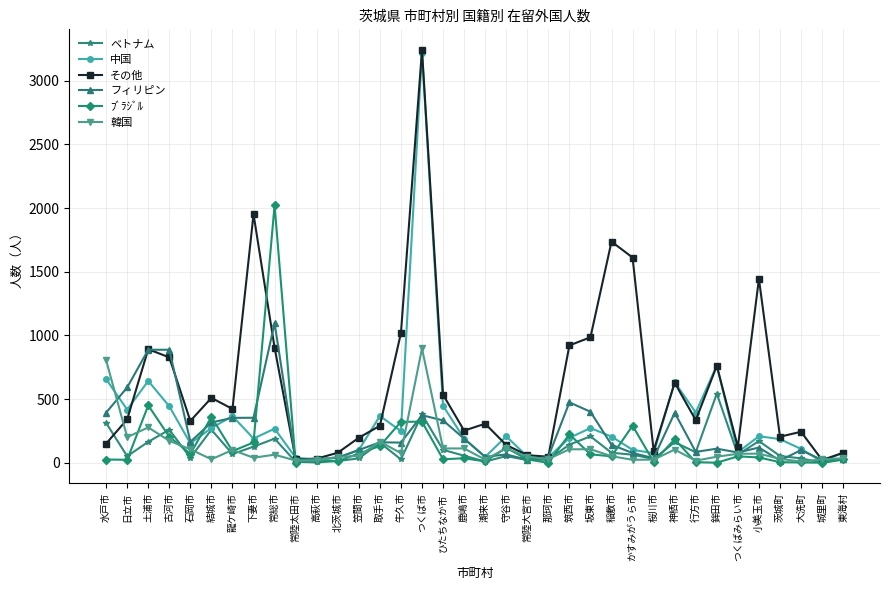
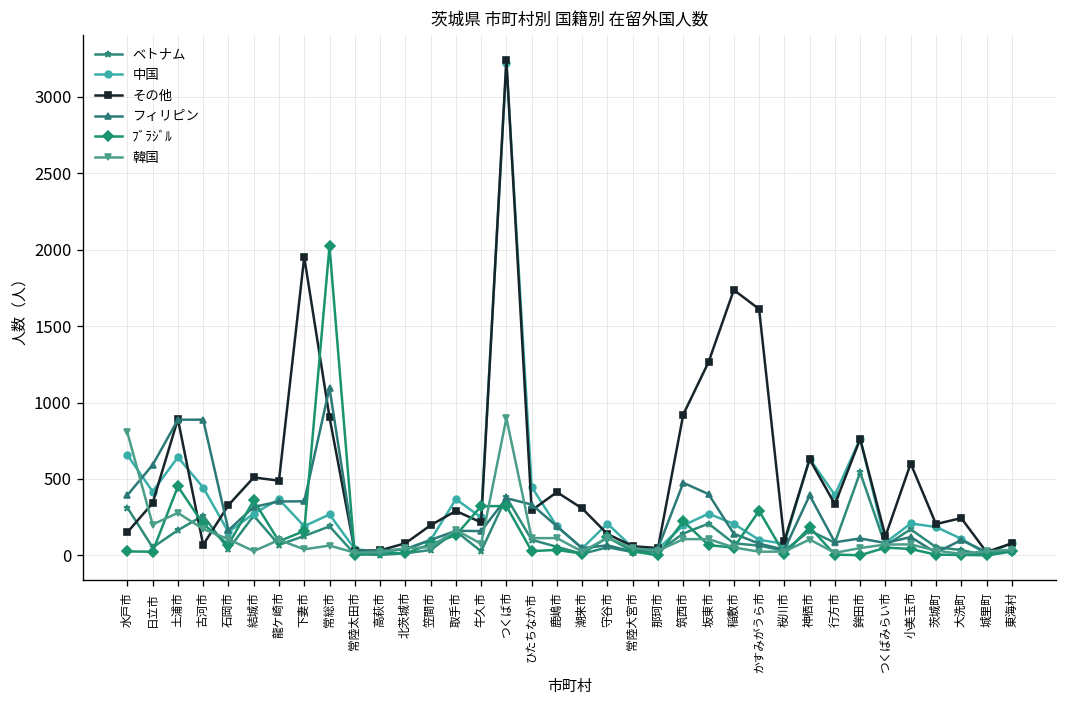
その他, 古河市: 830 -> 70
その他, 龍ケ崎市: 420 -> 490
その他, 牛久市: 1020 -> 220
その他, ひたちなか市: 540 -> 300
その他, 鹿嶋市: 250 -> 410
その他, 坂東市: 990 -> 1270
その他, 小美玉市: 1450 -> 600
